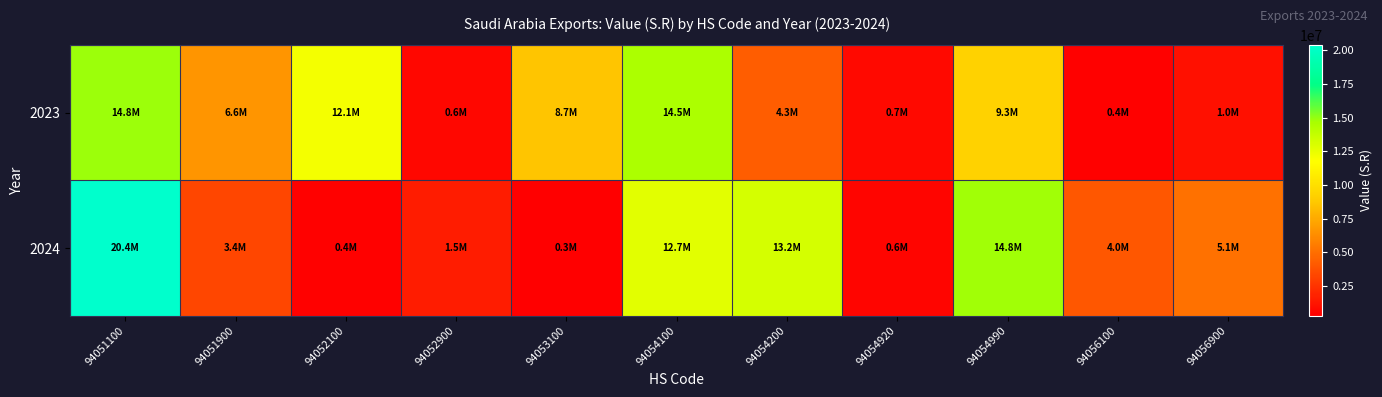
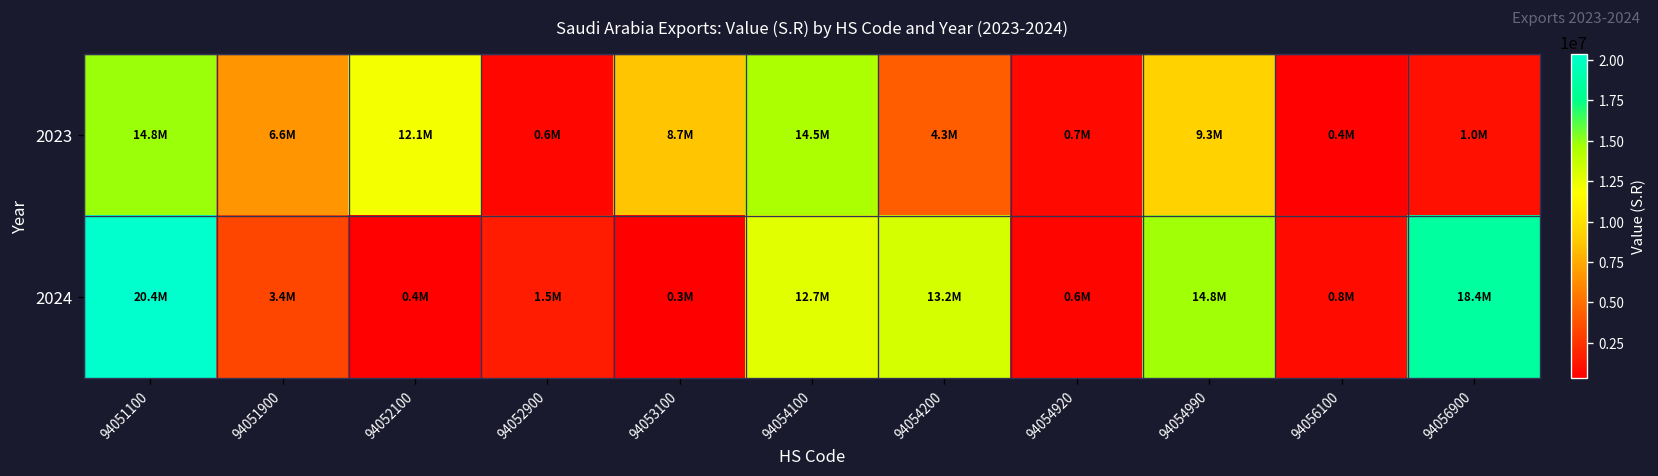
2024, 94056100: 4.0M -> 0.8M
2024, 94056900: 5.1M -> 18.4M
